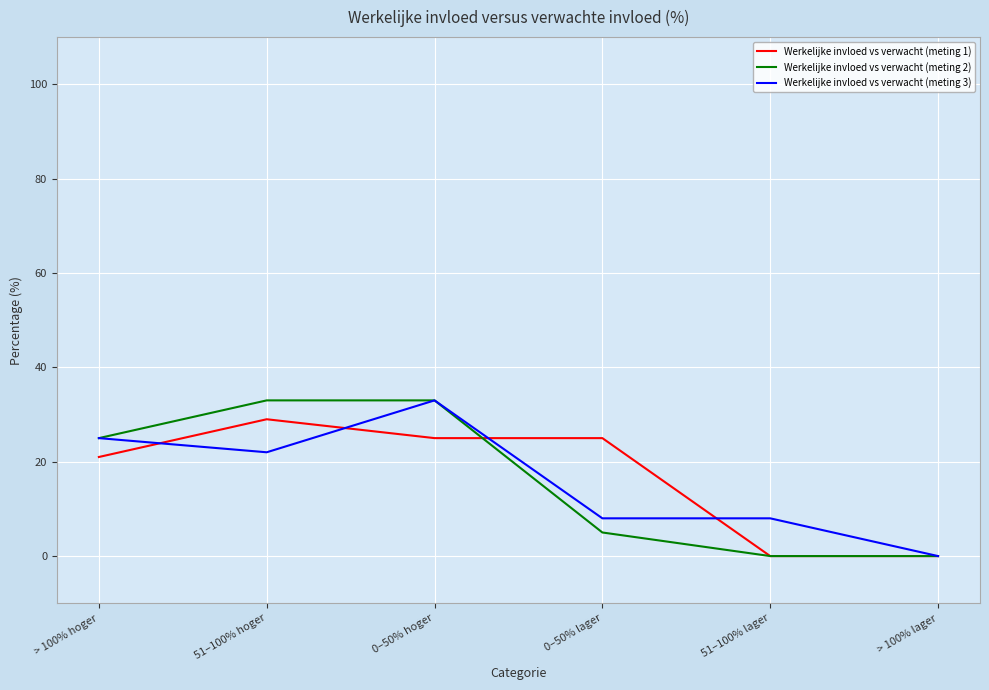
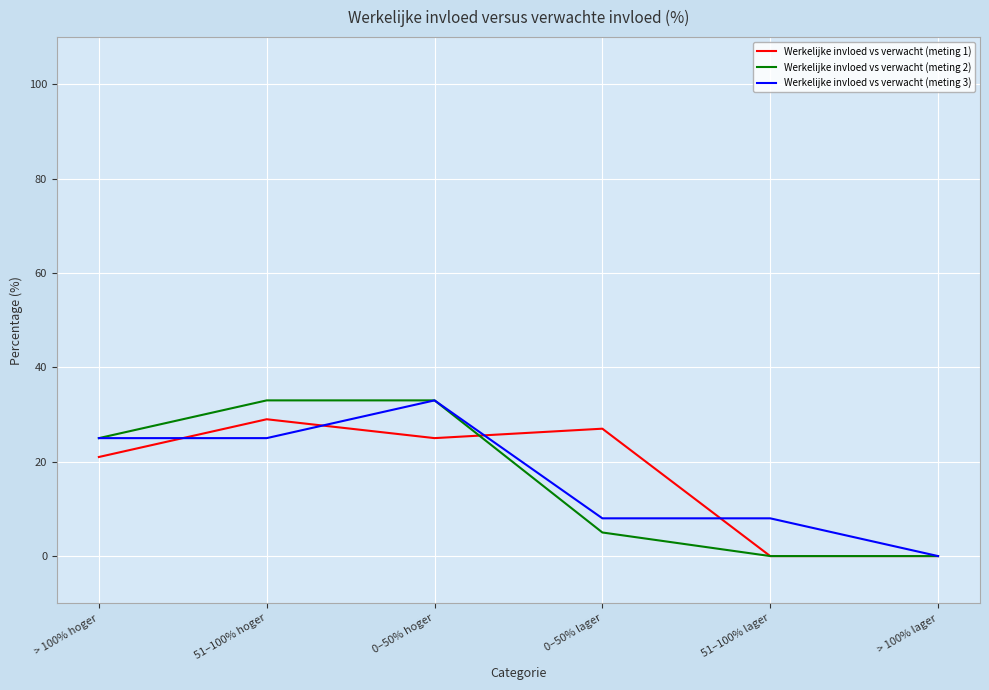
Werkelijke invloed vs verwacht (meting 3), 51–100% hoger: 22 -> 25
Werkelijke invloed vs verwacht (meting 1), 0–50% lager: 25 -> 27
